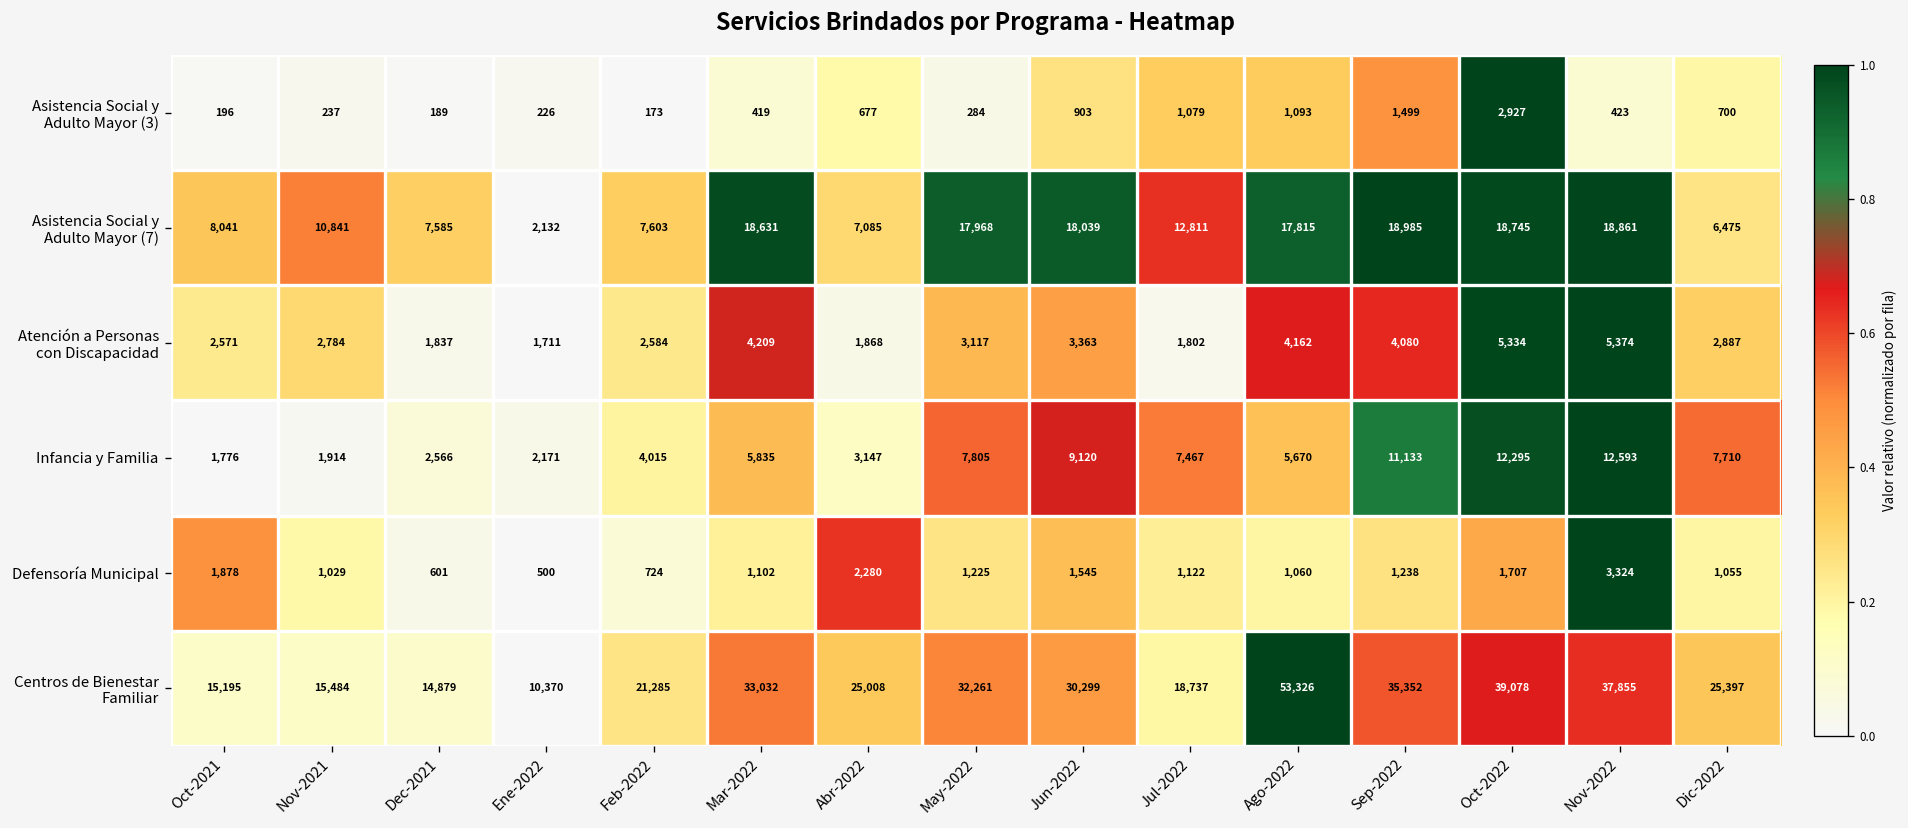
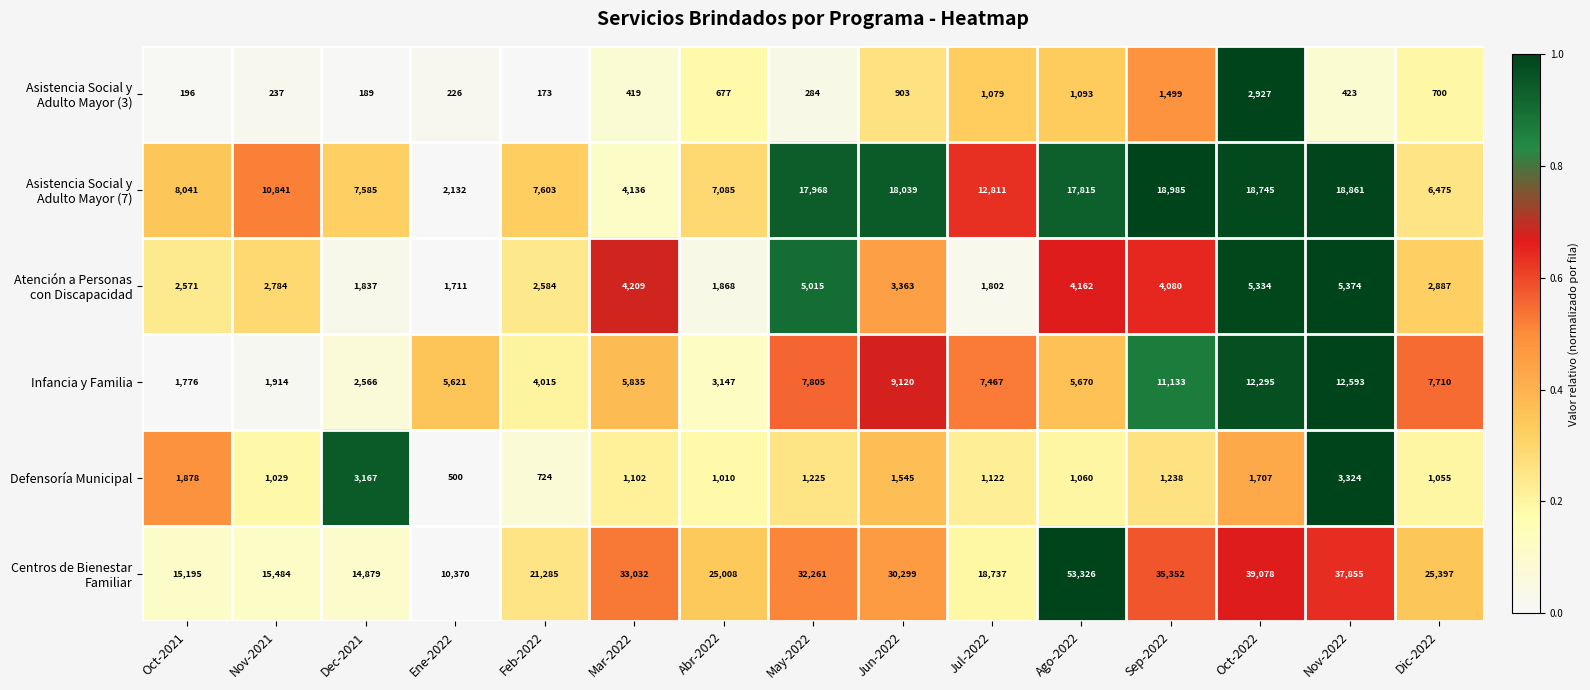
Asistencia Social y Adulto Mayor (7), Mar-2022: 18,631 -> 4,136
Atención a Personas con Discapacidad, May-2022: 3,117 -> 5,015
Infancia y Familia, Ene-2022: 2,171 -> 5,621
Defensoría Municipal, Dec-2021: 601 -> 3,167
Defensoría Municipal, Abr-2022: 2,280 -> 1,010
